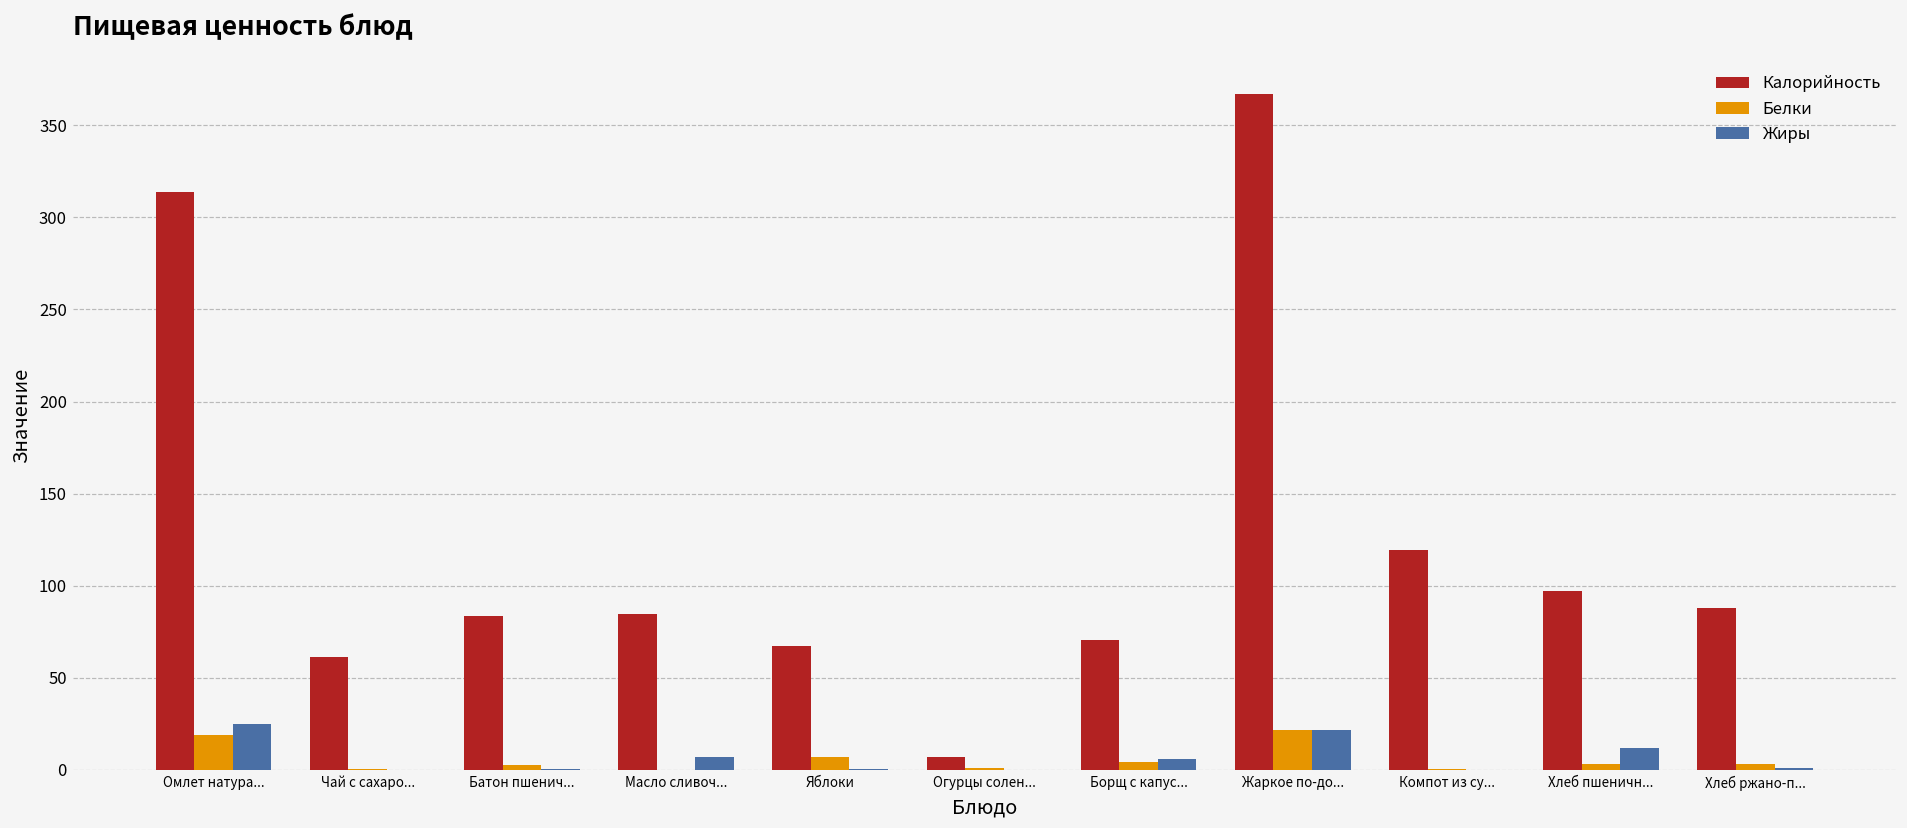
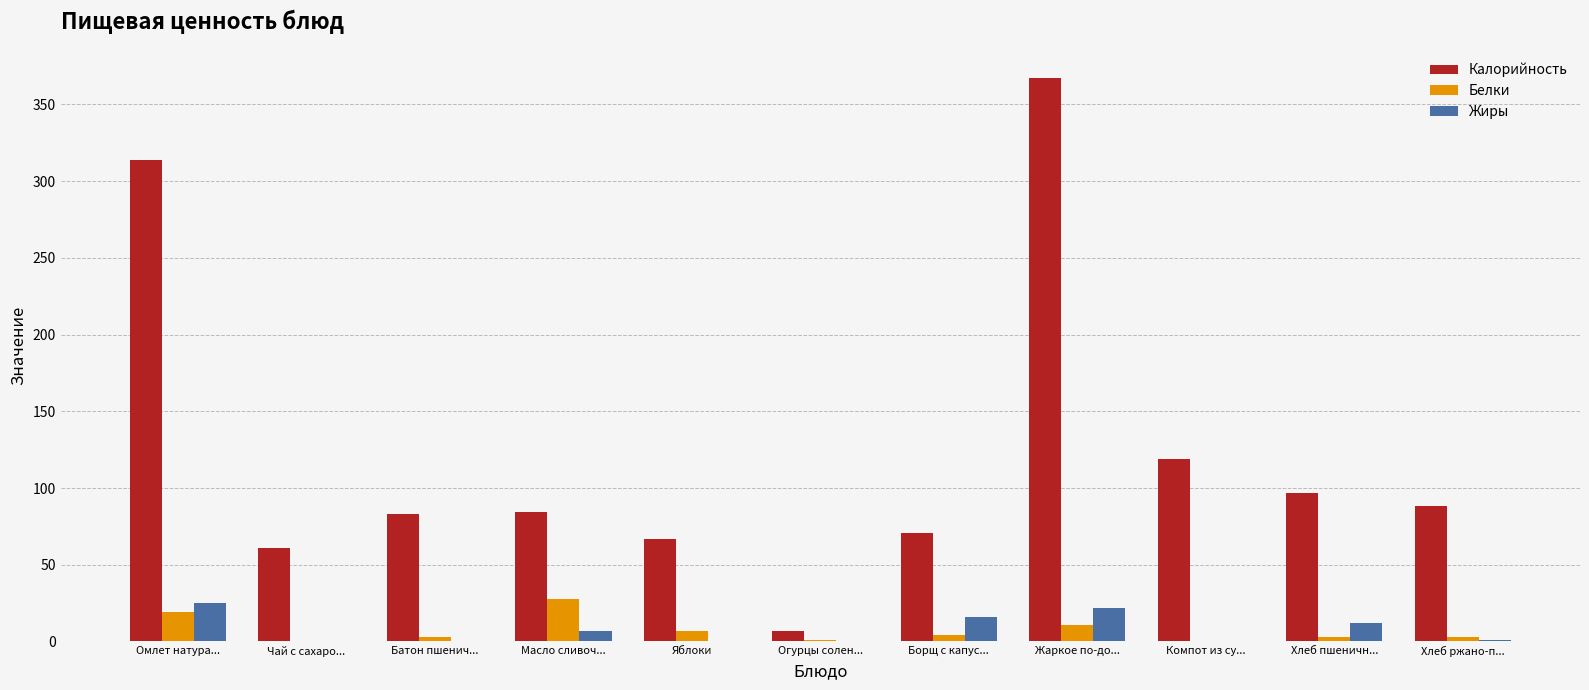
Белки, Масло сливоч...: 0 -> 28
Жиры, Борщ с капус...: 6 -> 16
Белки, Жаркое по-до...: 21 -> 11
